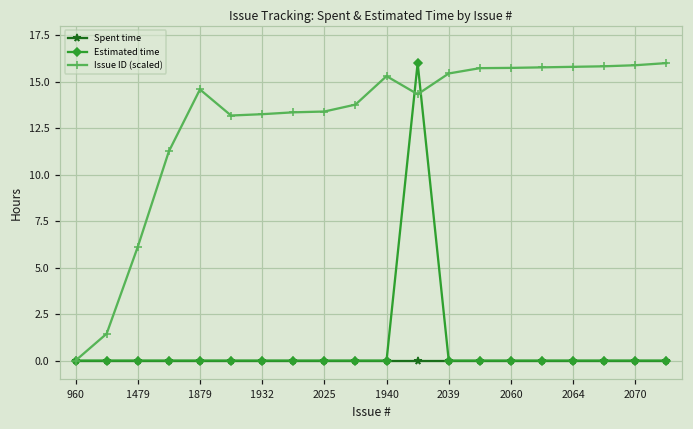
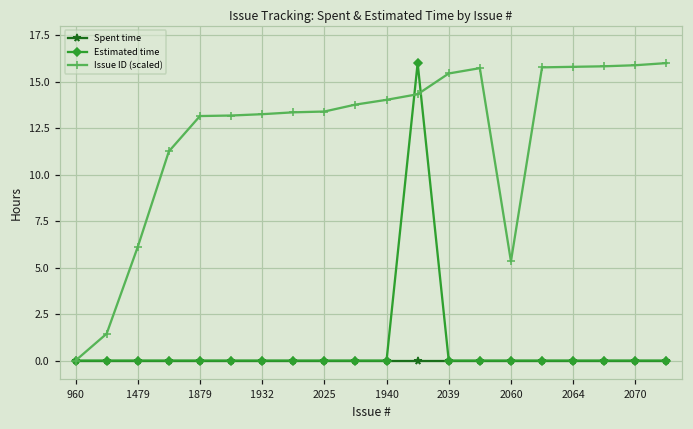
Issue ID (scaled), 1879: 14.6 -> 13.2
Issue ID (scaled), 1940: 15.3 -> 14.0
Issue ID (scaled), 2060: 15.7 -> 5.3
